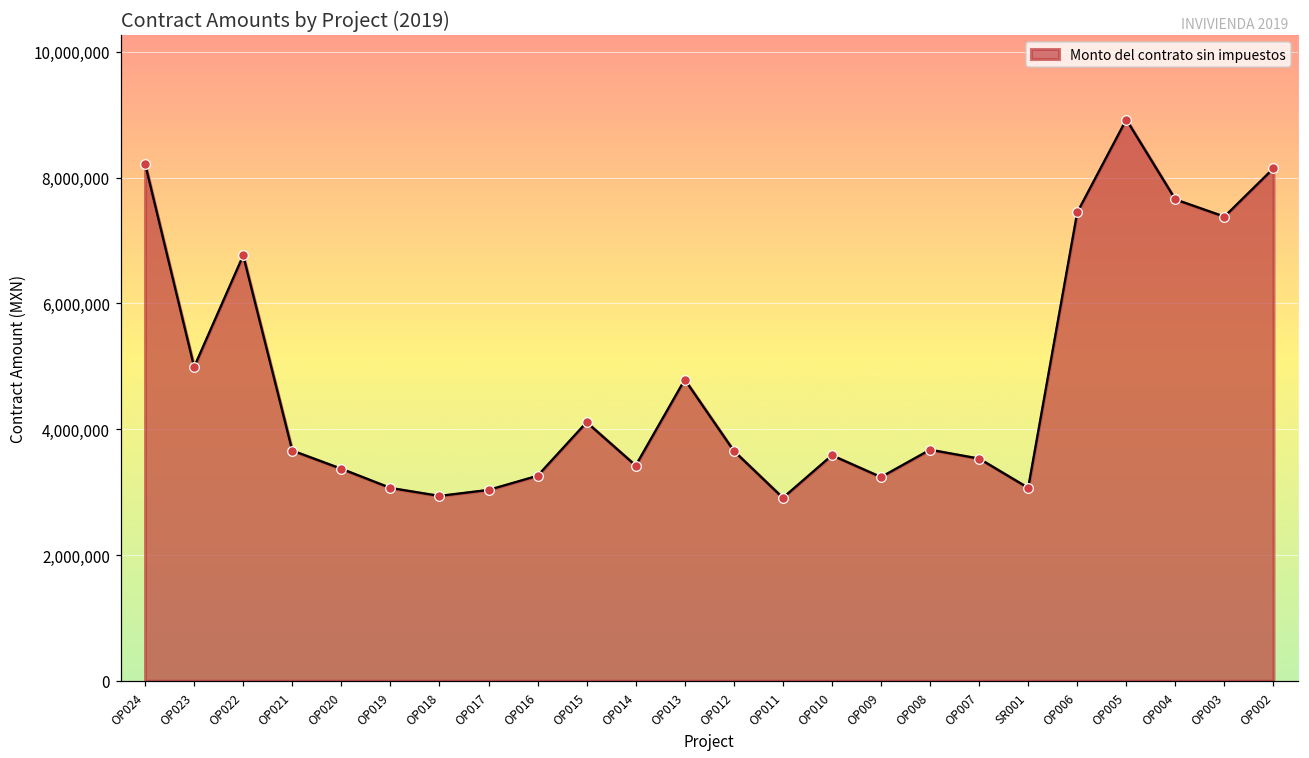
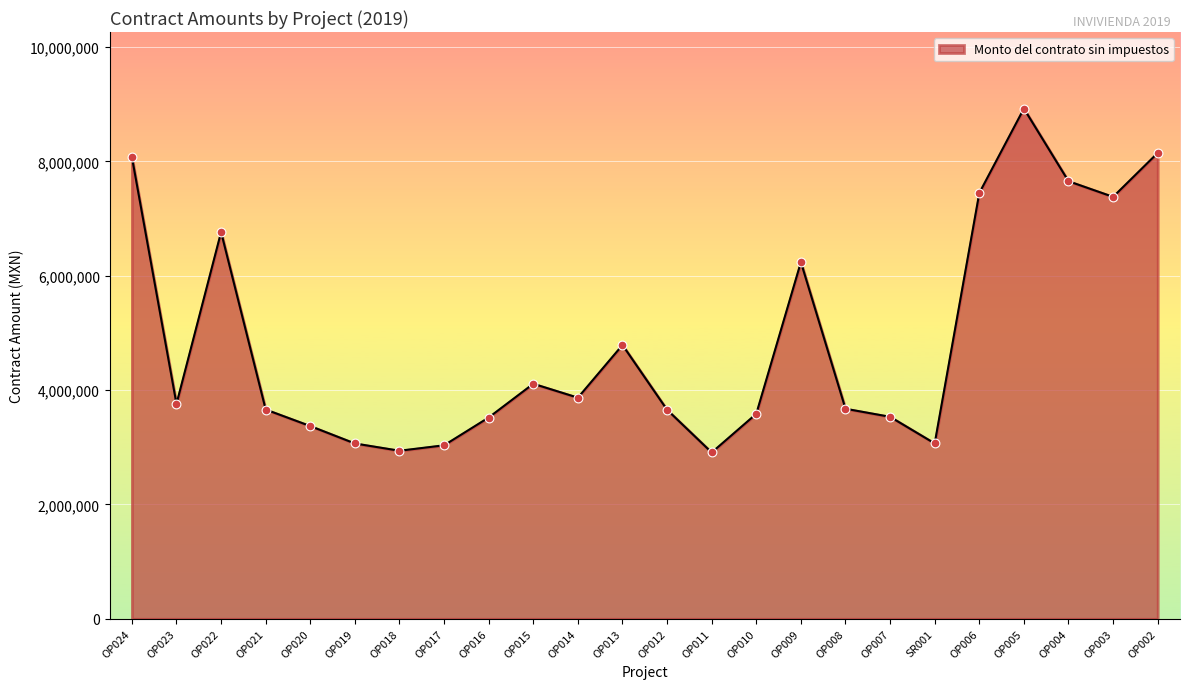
OP024: 8,200,000 -> 8,100,000
OP023: 5,000,000 -> 3,800,000
OP016: 3,300,000 -> 3,500,000
OP014: 3,400,000 -> 3,900,000
OP009: 3,200,000 -> 6,200,000
